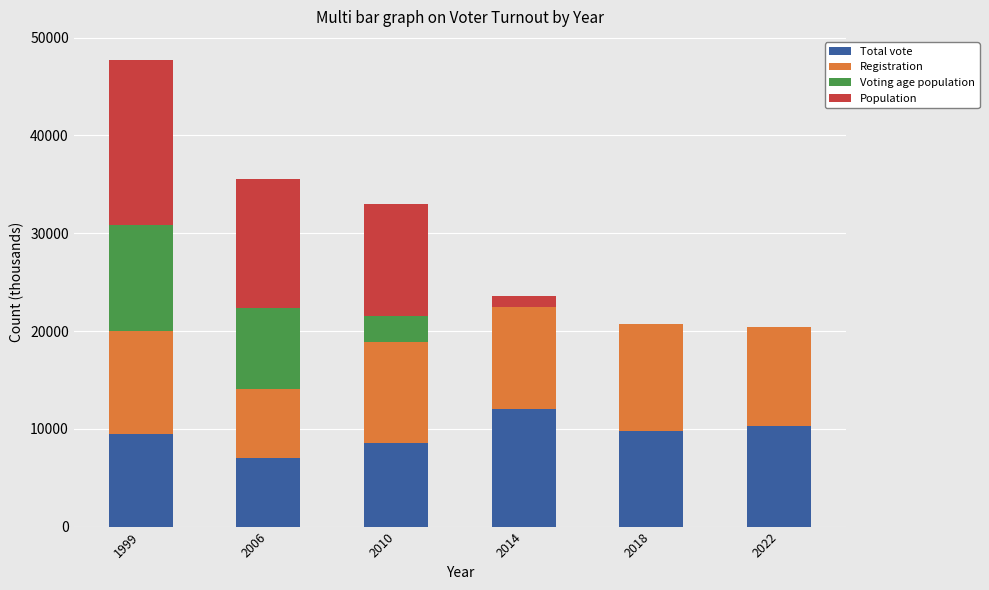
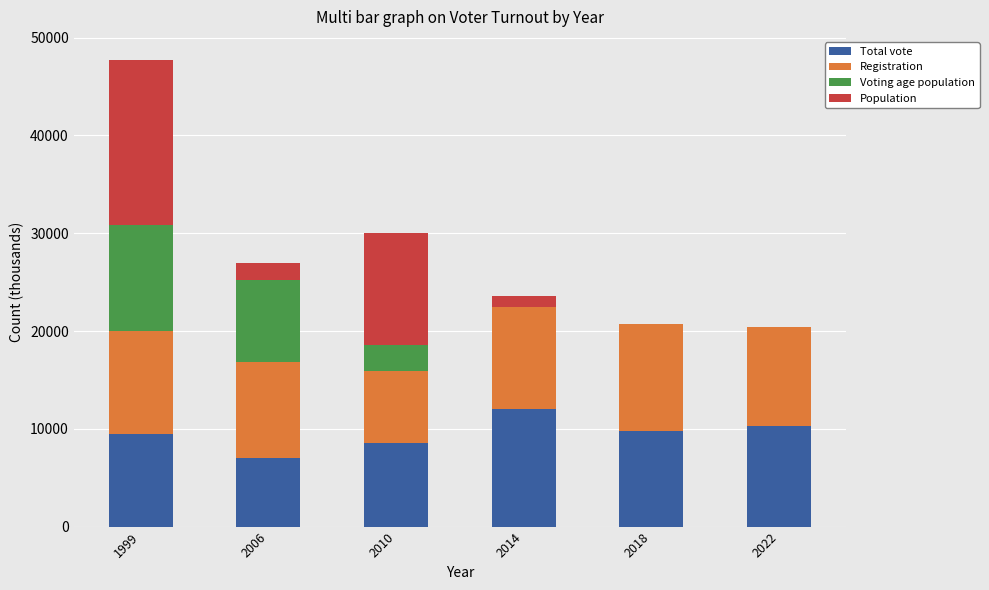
Registration, 2006: 7000 -> 10000
Population, 2006: 13000 -> 2000
Registration, 2010: 10000 -> 7000
